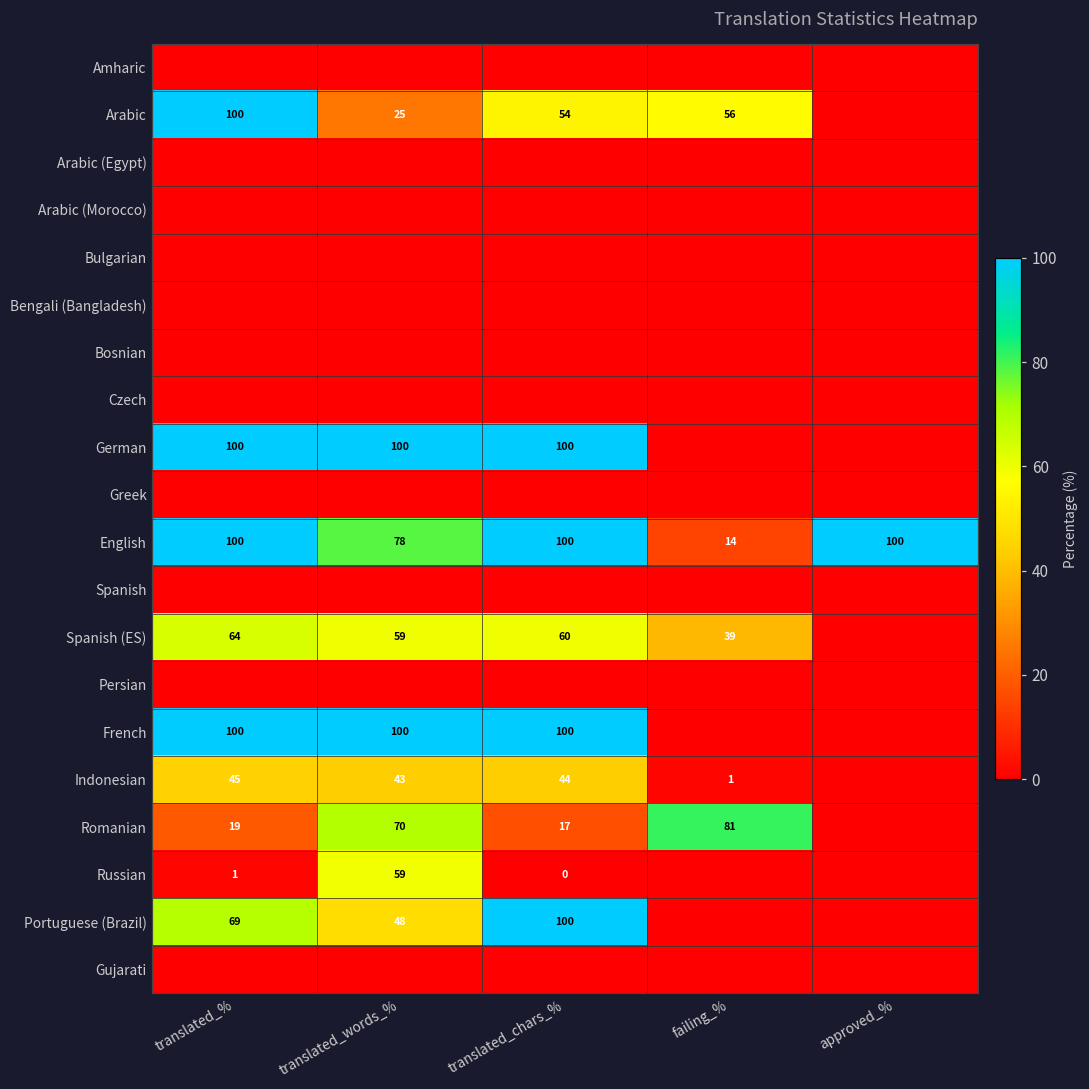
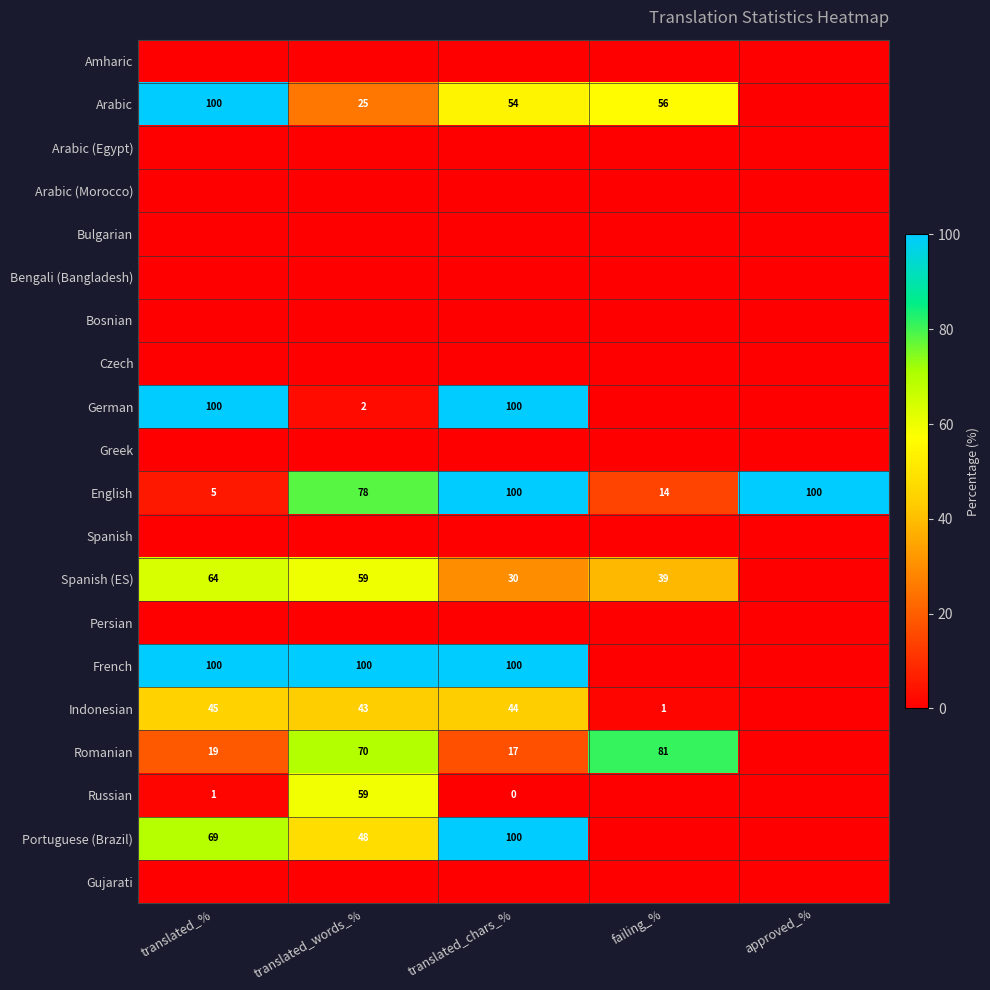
German, translated_words_%: 100 -> 2
English, translated_%: 100 -> 5
Spanish (ES), translated_chars_%: 60 -> 30
